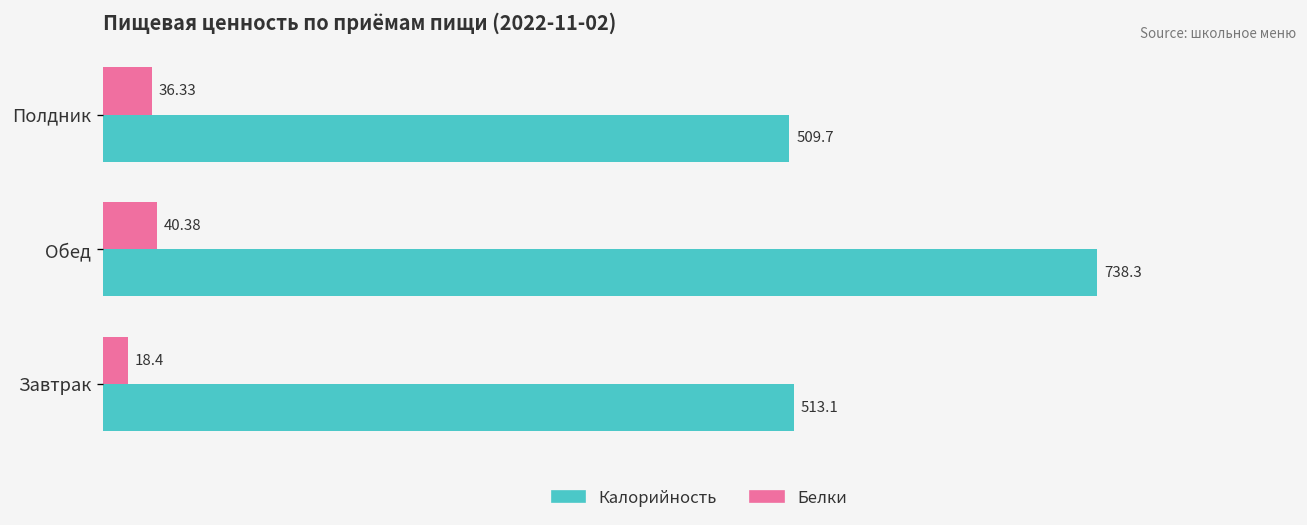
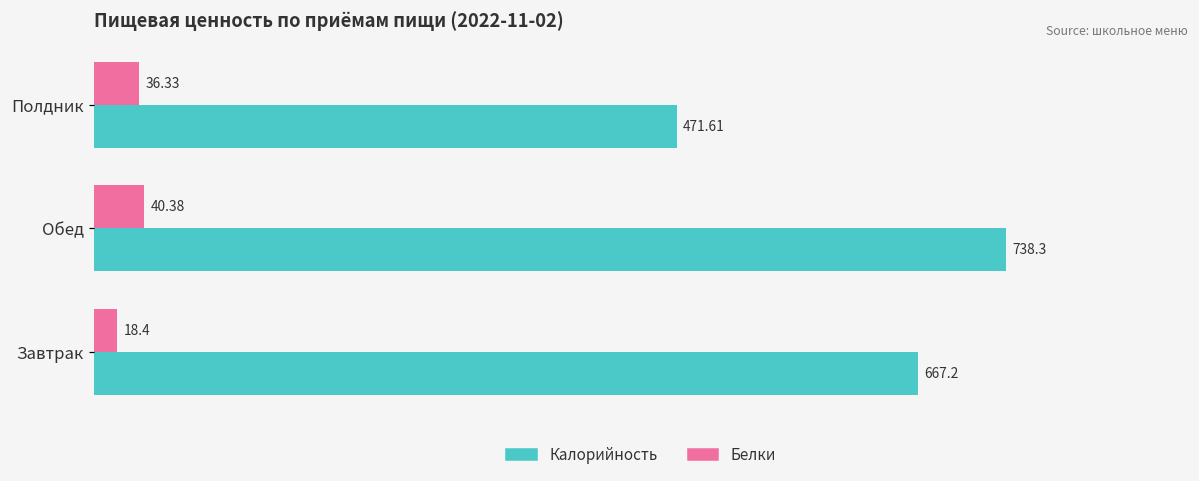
Калорийность, Полдник: 509.7 -> 471.61
Калорийность, Завтрак: 513.1 -> 667.2
